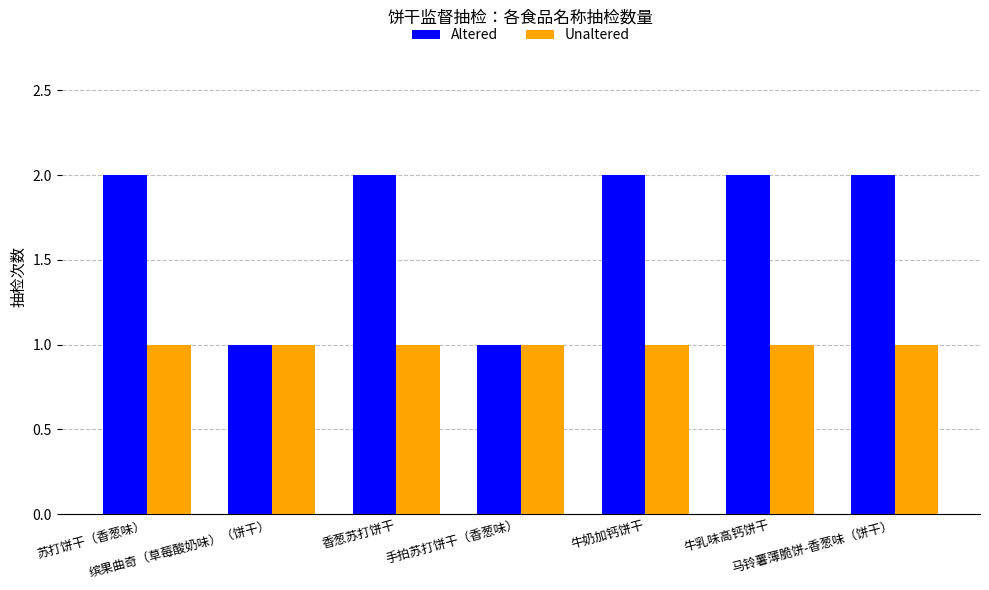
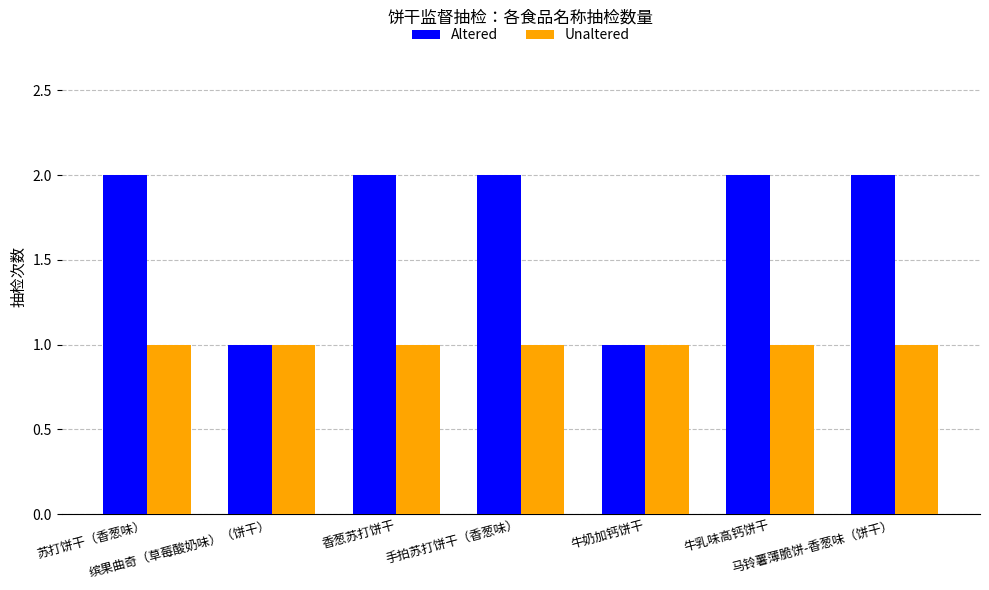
Altered, 手拍苏打饼干（香葱味）: 1 -> 2
Altered, 牛奶加钙饼干: 2 -> 1
